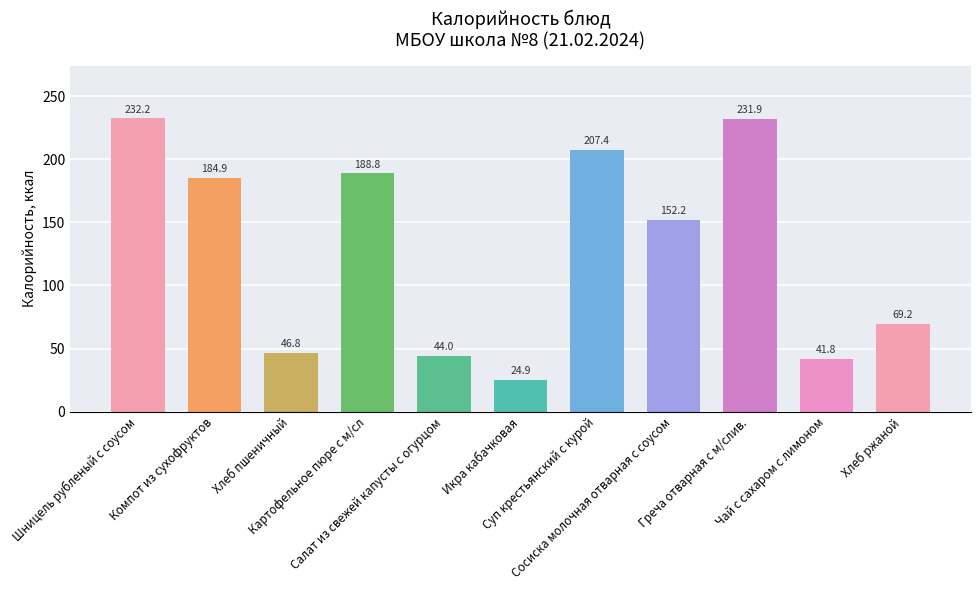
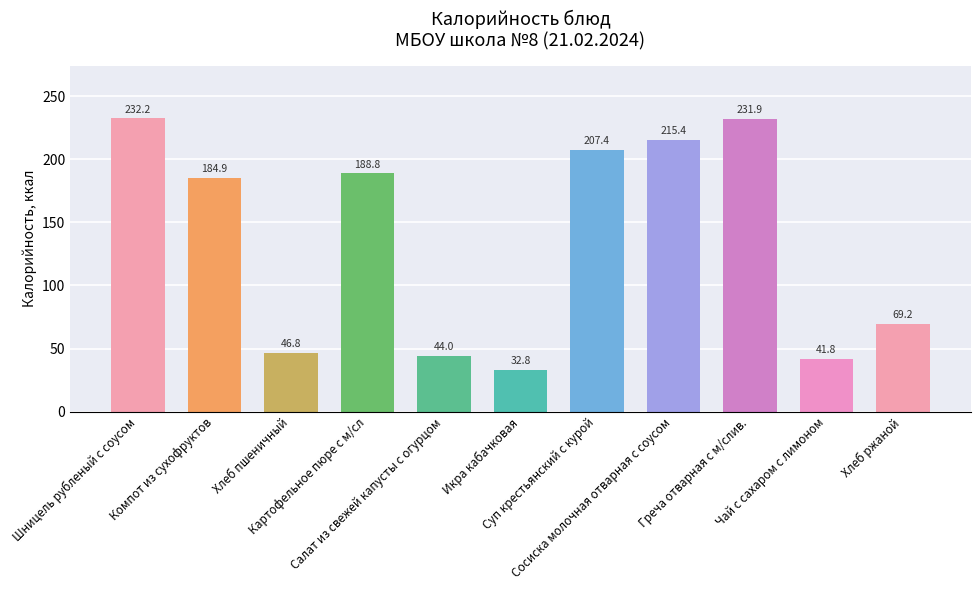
Икра кабачковая: 24.9 -> 32.8
Сосиска молочная отварная с соусом: 152.2 -> 215.4
